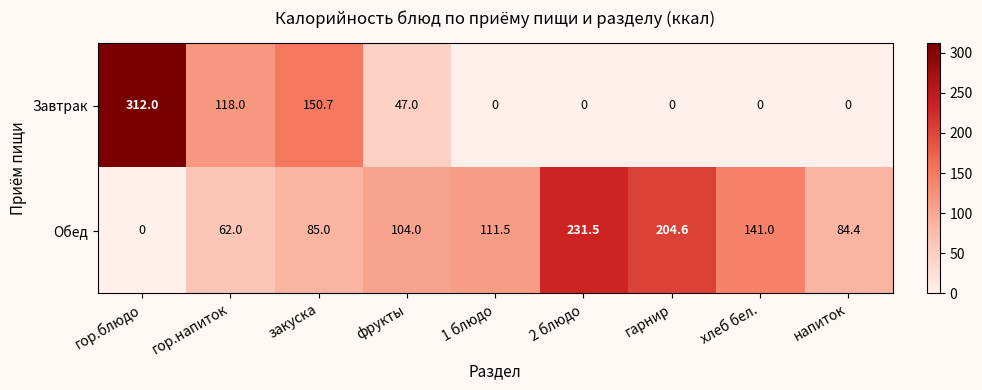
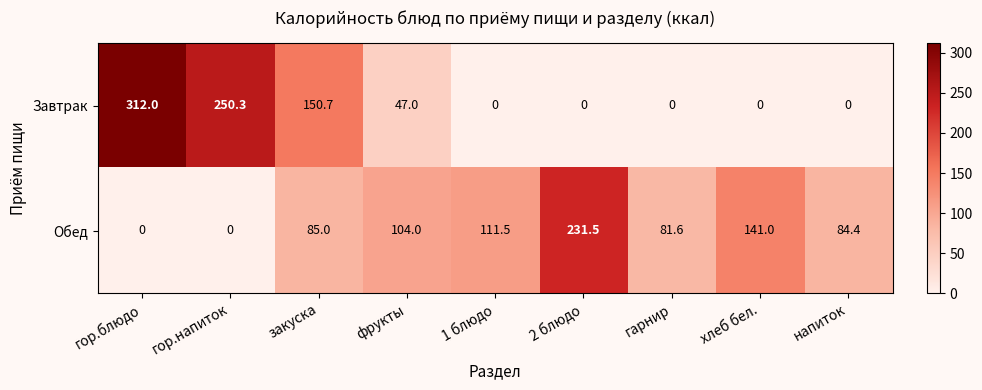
Завтрак, гор.напиток: 118.0 -> 250.3
Обед, гор.напиток: 62.0 -> 0
Обед, гарнир: 204.6 -> 81.6
